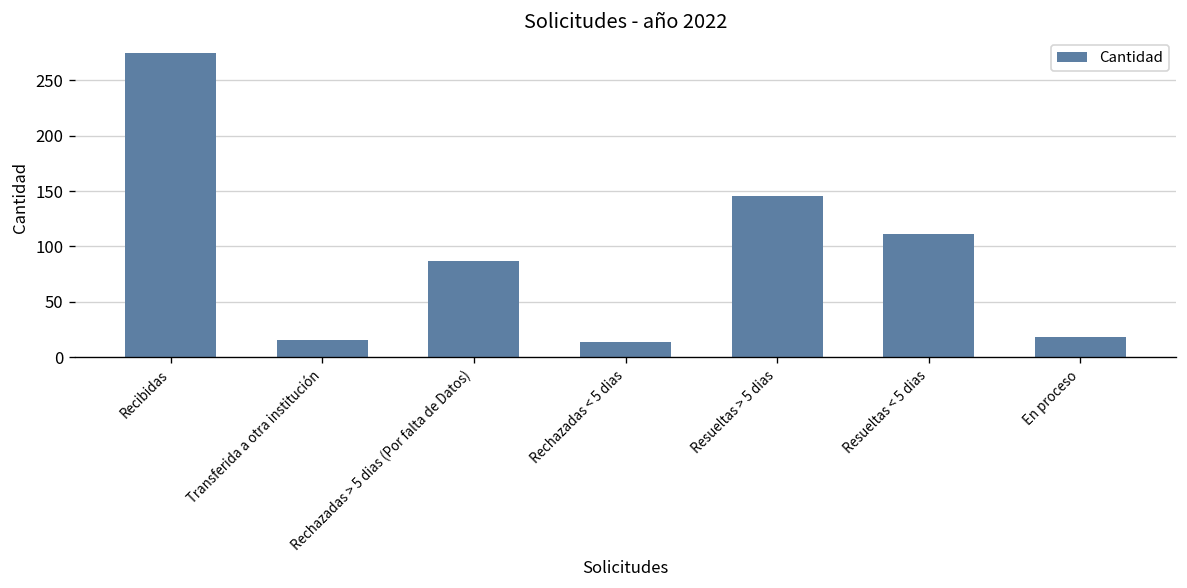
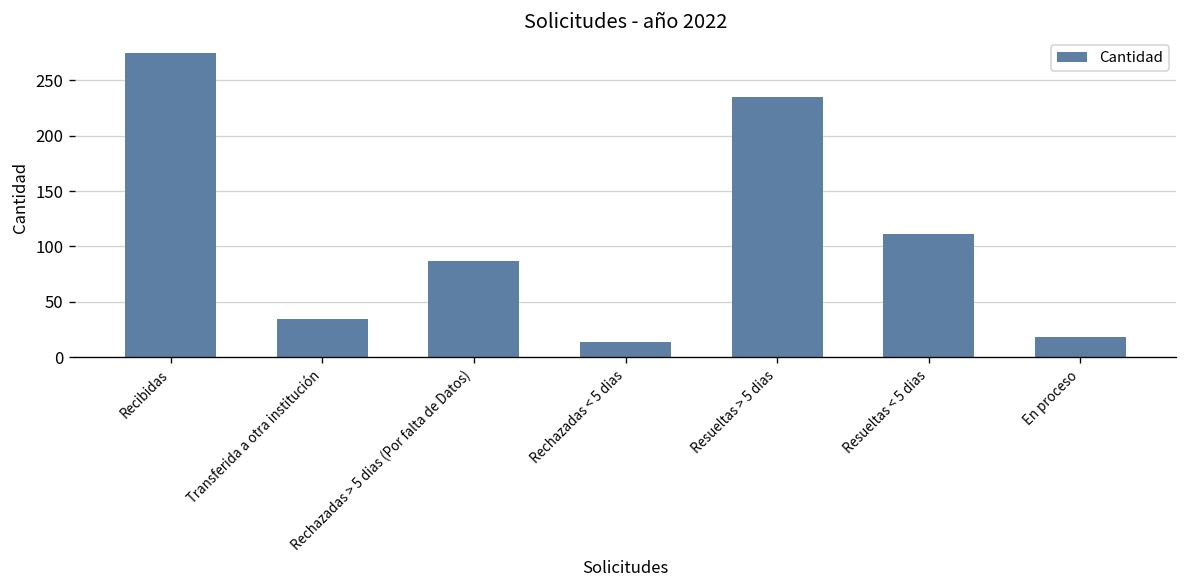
Transferida a otra institución: 20 -> 30
Resueltas > 5 dias: 150 -> 240
